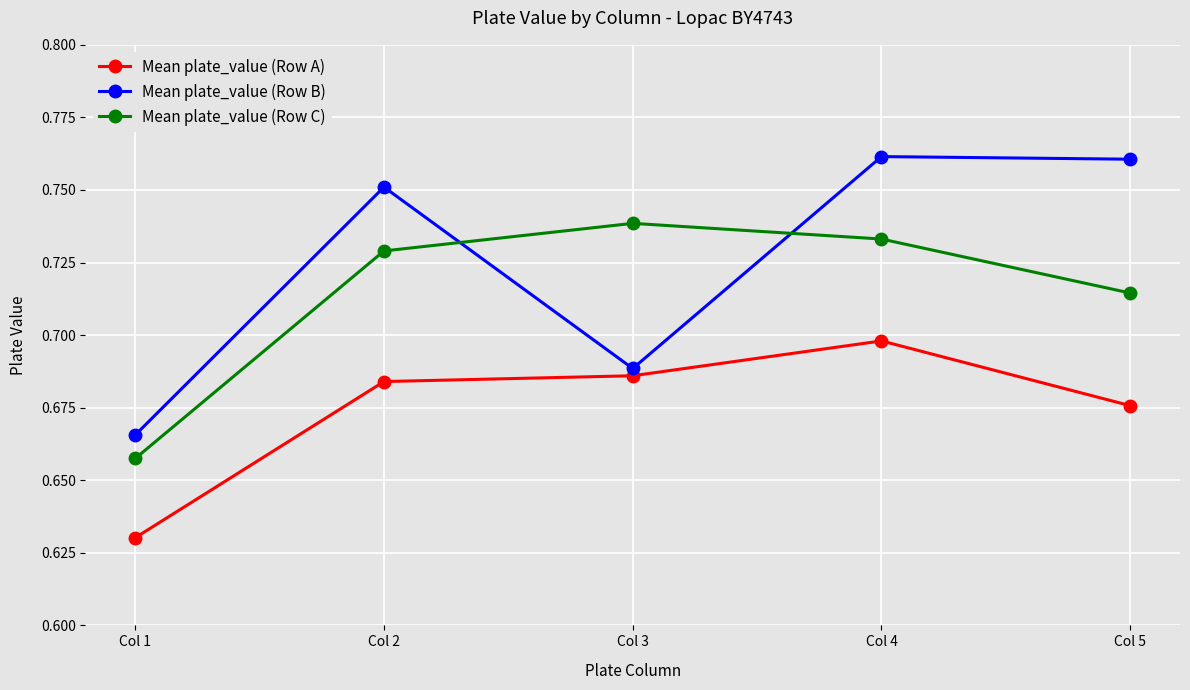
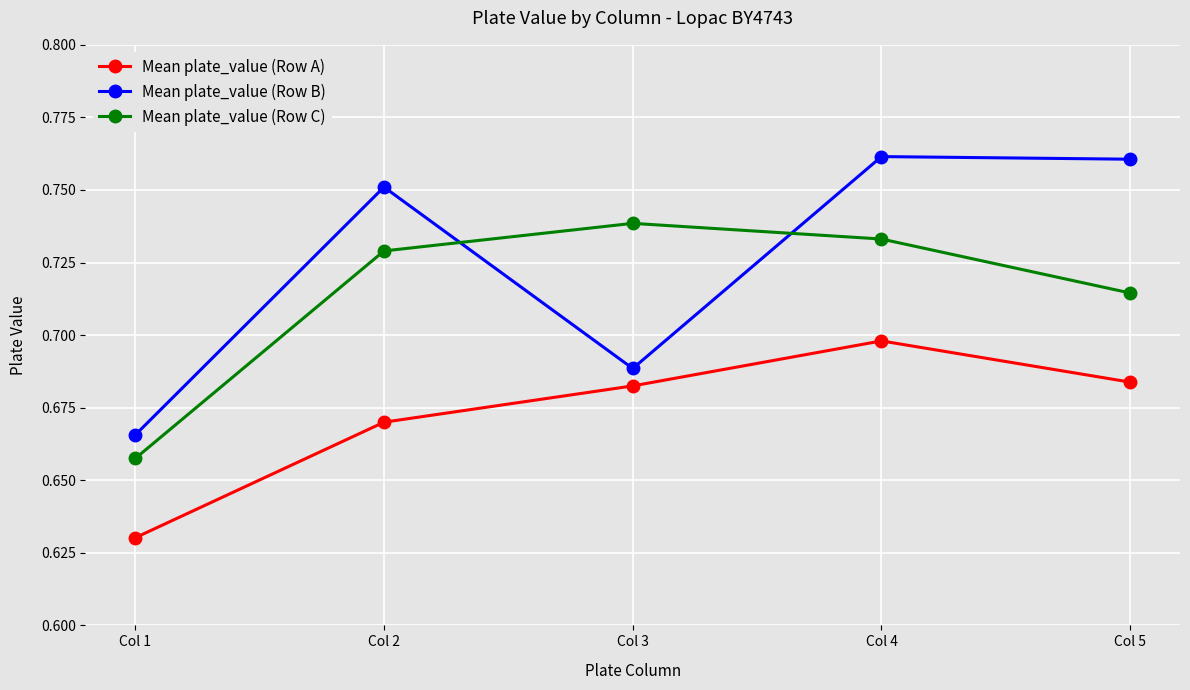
Mean plate_value (Row A), Col 2: 0.684 -> 0.670
Mean plate_value (Row A), Col 3: 0.686 -> 0.683
Mean plate_value (Row A), Col 5: 0.676 -> 0.684
